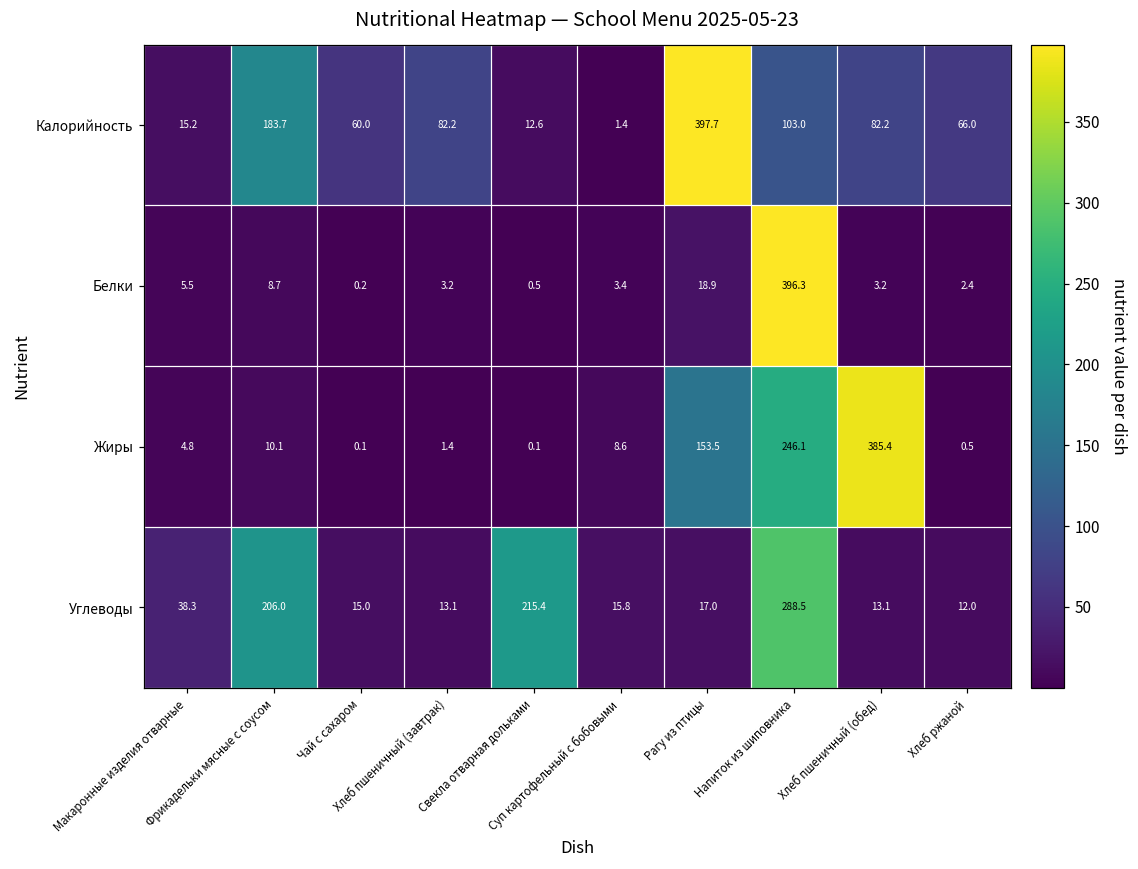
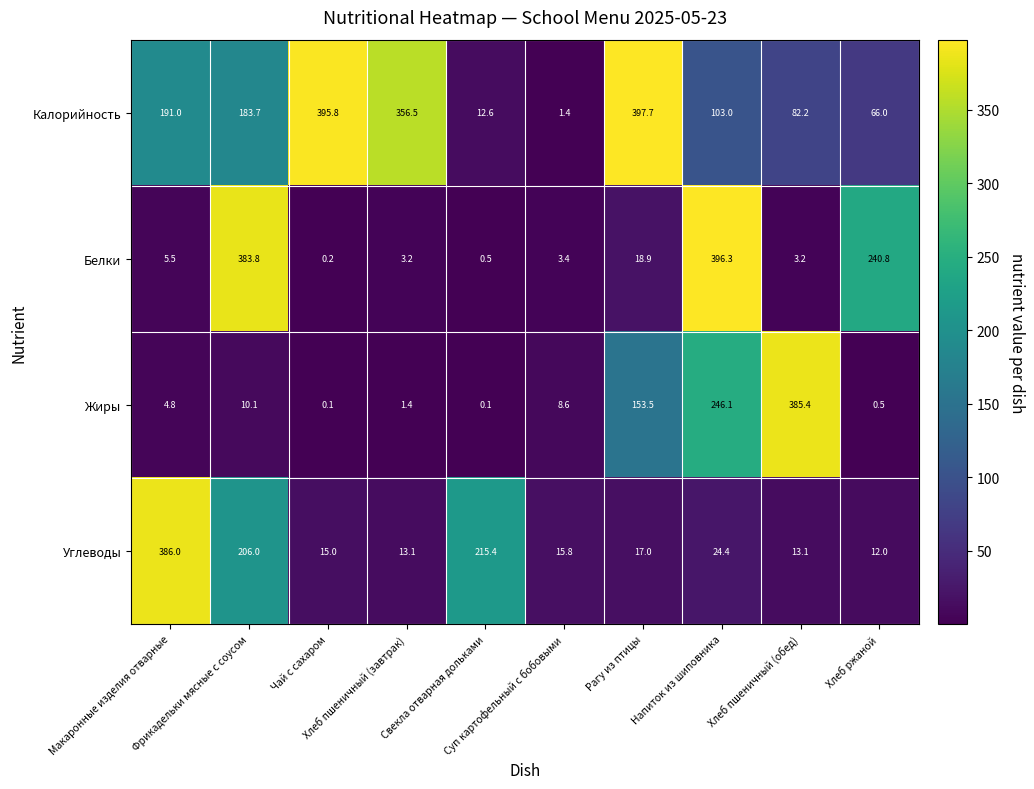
Калорийность, Макаронные изделия отварные: 15.2 -> 191.0
Калорийность, Чай с сахаром: 60.0 -> 395.8
Калорийность, Хлеб пшеничный (завтрак): 82.2 -> 356.5
Белки, Фрикадельки мясные с соусом: 8.7 -> 383.8
Белки, Хлеб ржаной: 2.4 -> 240.8
Углеводы, Макаронные изделия отварные: 38.3 -> 386.0
Углеводы, Напиток из шиповника: 288.5 -> 24.4
